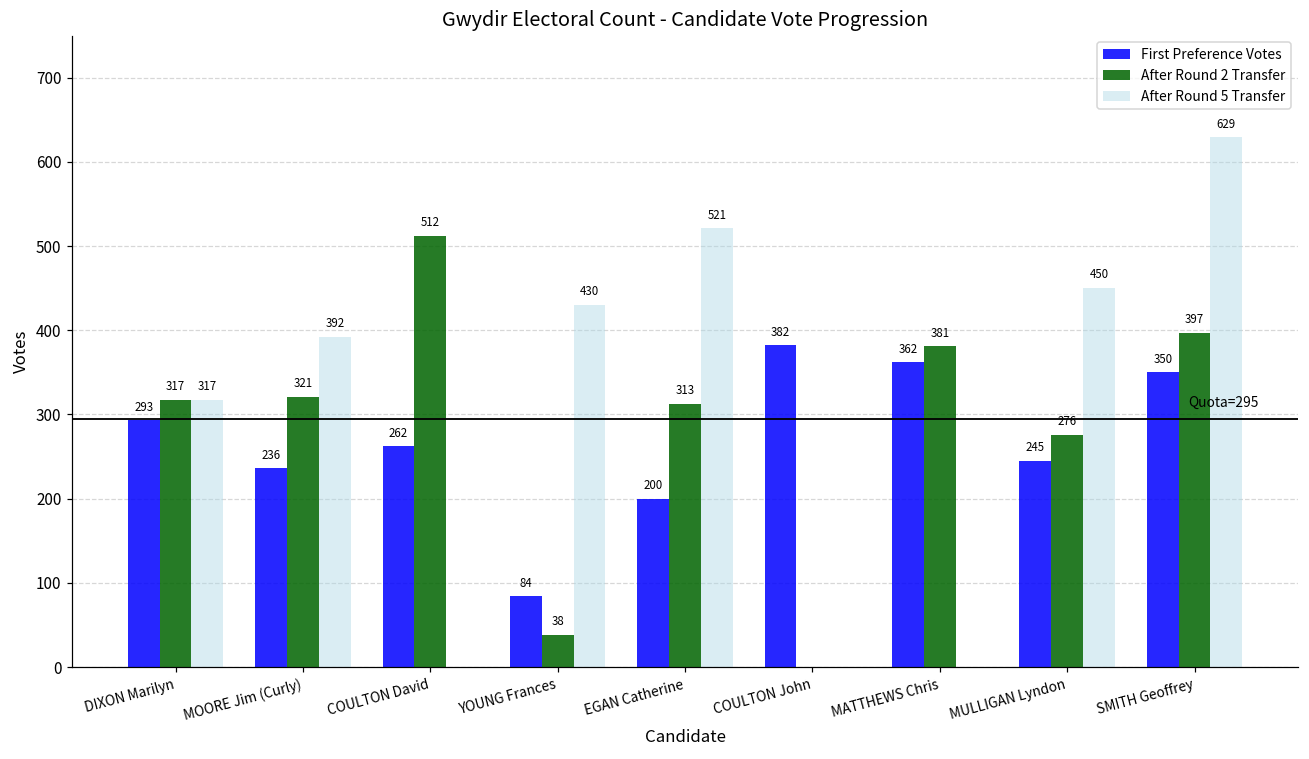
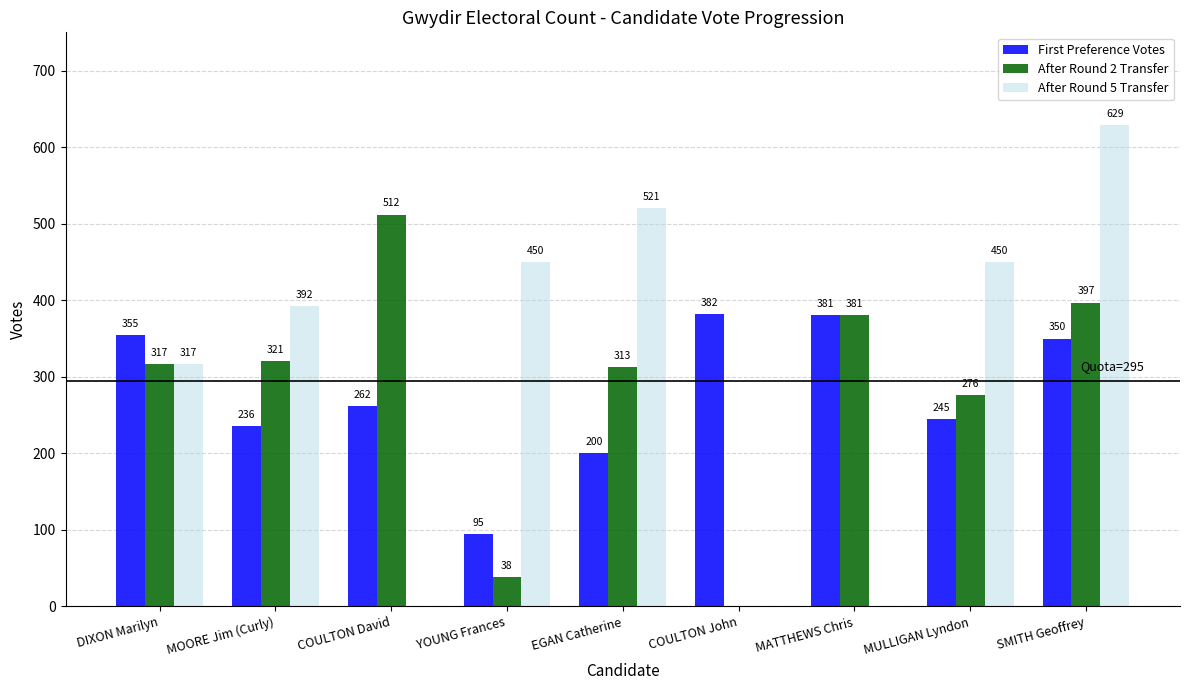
First Preference Votes, DIXON Marilyn: 293 -> 355
First Preference Votes, YOUNG Frances: 84 -> 95
After Round 5 Transfer, YOUNG Frances: 430 -> 450
First Preference Votes, MATTHEWS Chris: 362 -> 381
